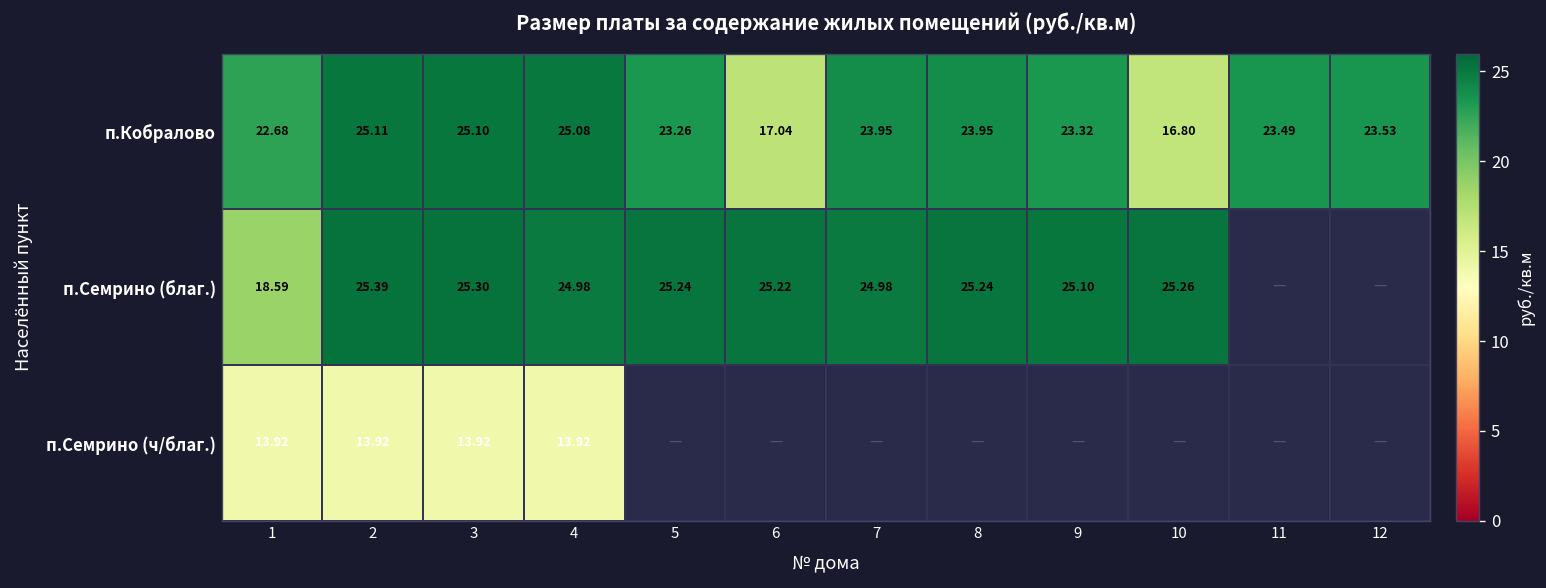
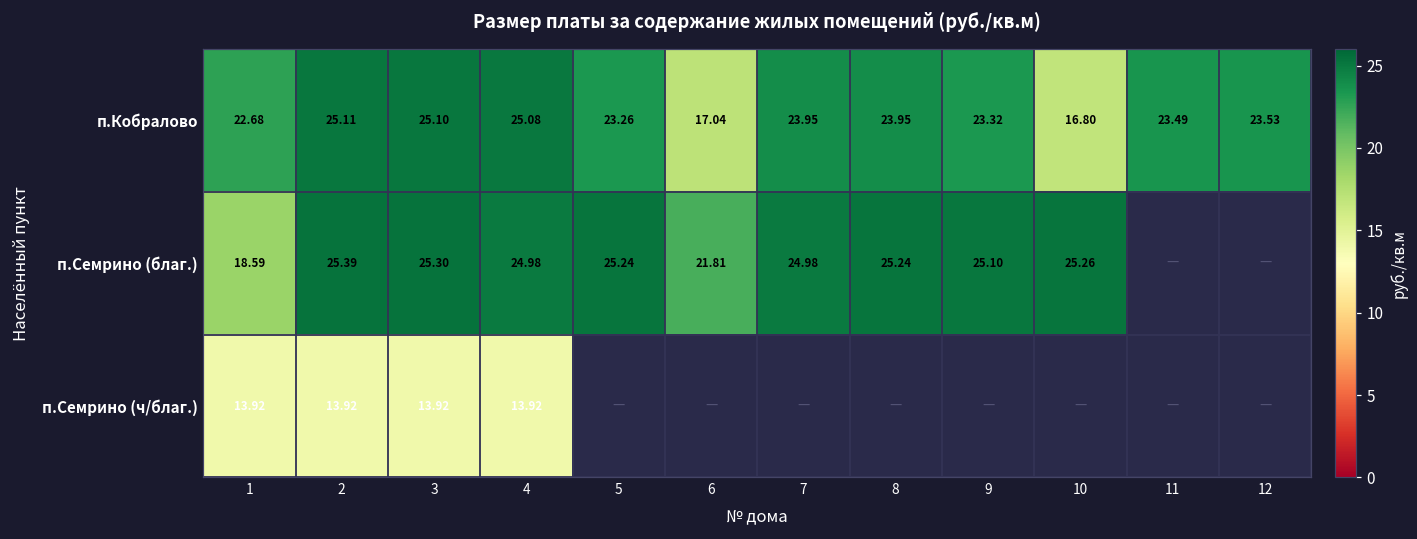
п.Семрино (благ.), 6: 25.22 -> 21.81
